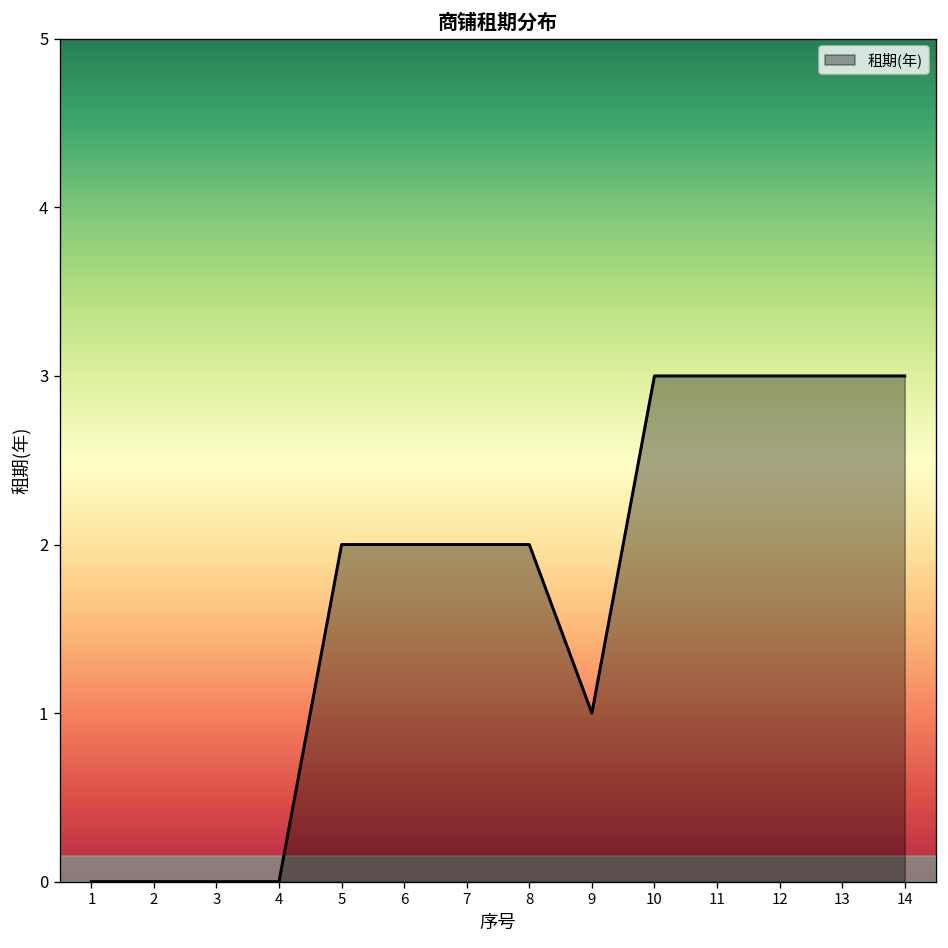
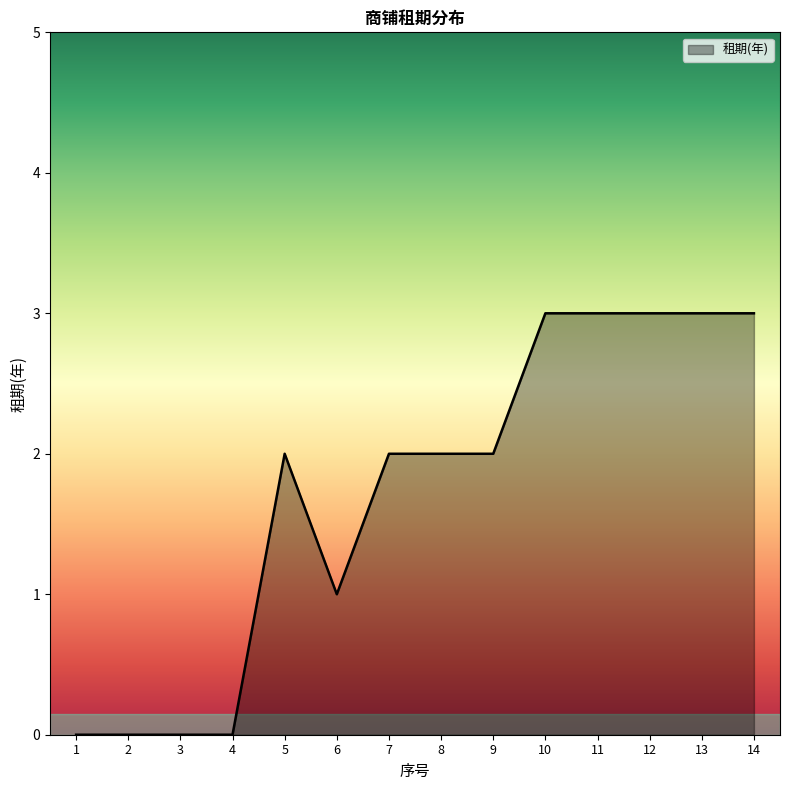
6: 2 -> 1
9: 1 -> 2
